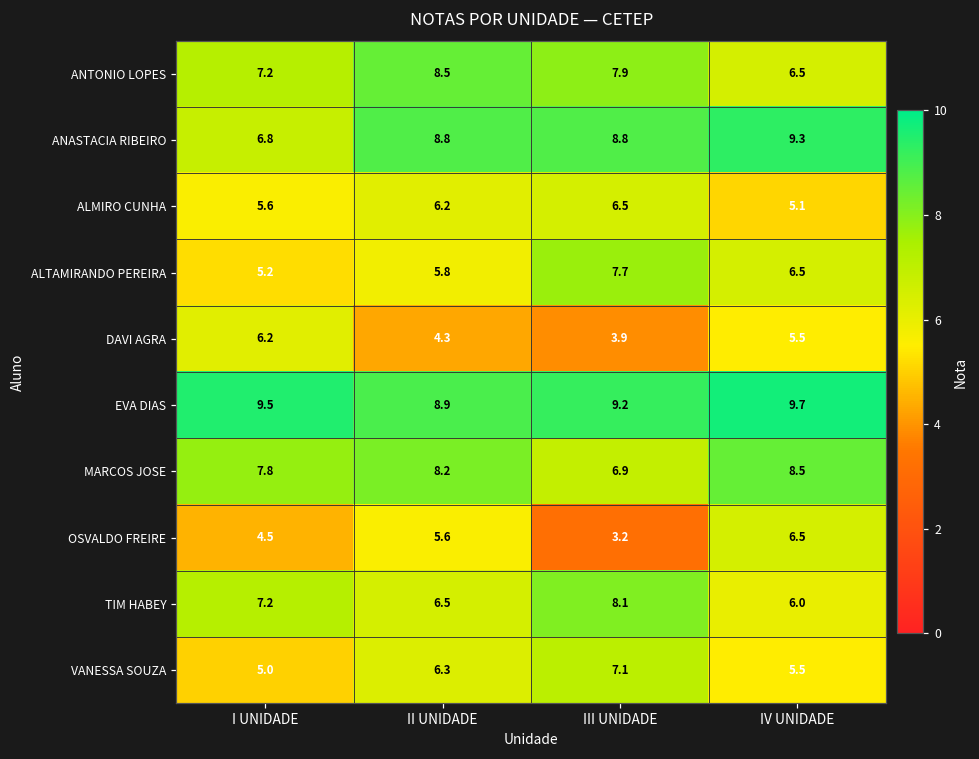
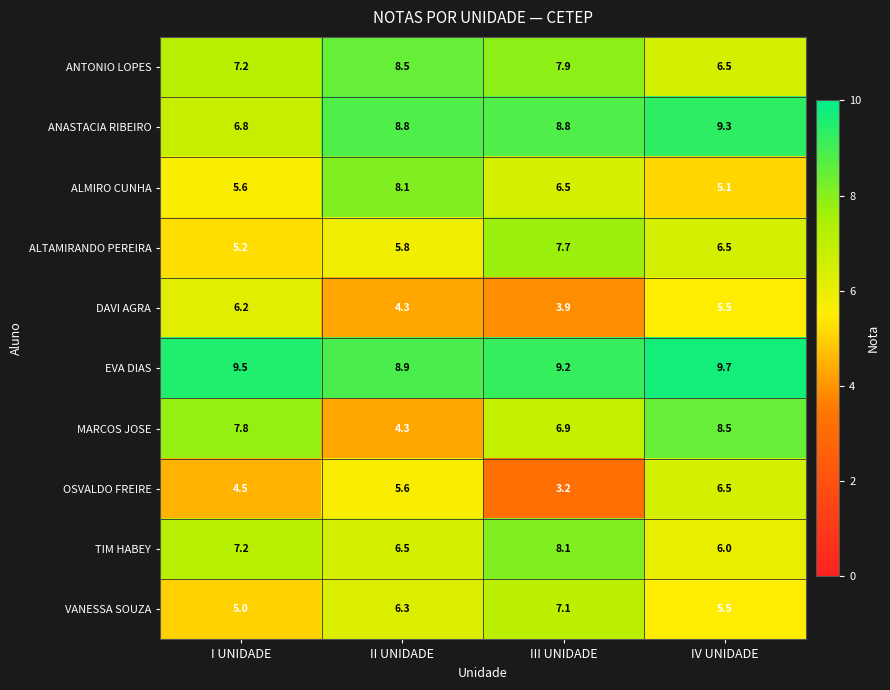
ALMIRO CUNHA, II UNIDADE: 6.2 -> 8.1
MARCOS JOSE, II UNIDADE: 8.2 -> 4.3
